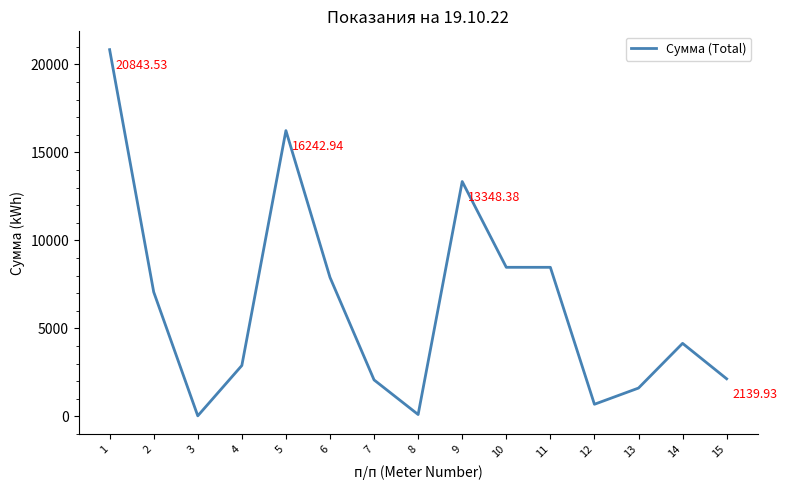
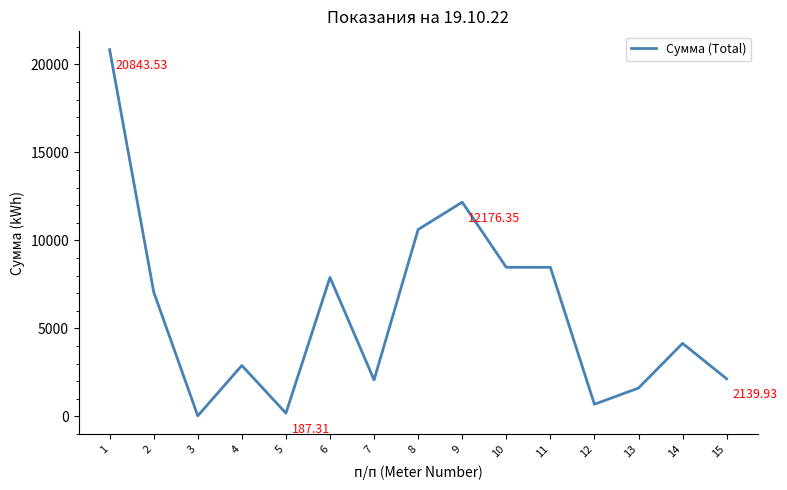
5: 16242.94 -> 187.31
8: 100 -> 10600
9: 13348.38 -> 12176.35
